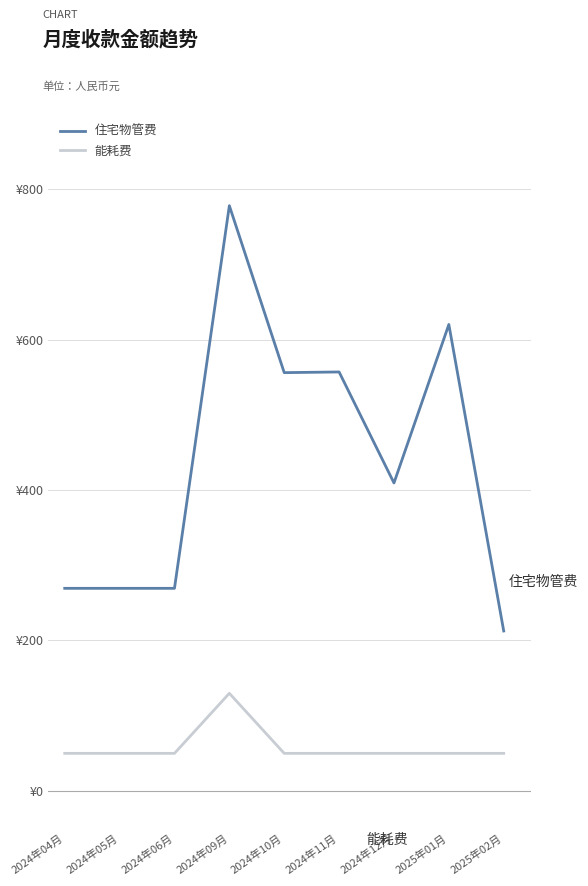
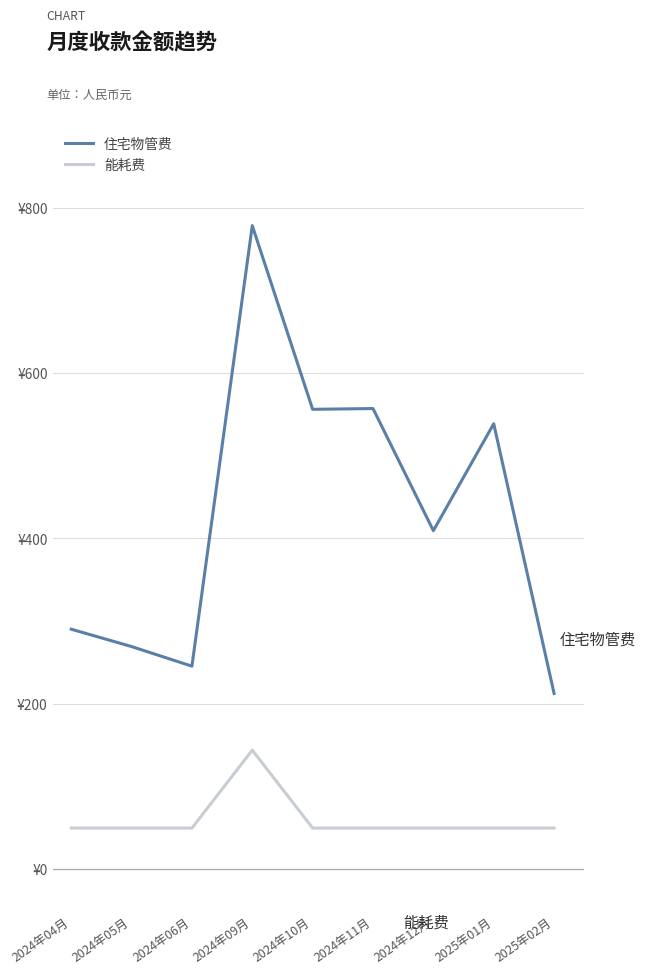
住宅物管费, 2024年04月: ¥270 -> ¥290
住宅物管费, 2024年06月: ¥270 -> ¥250
能耗费, 2024年09月: ¥130 -> ¥140
住宅物管费, 2025年01月: ¥620 -> ¥540
